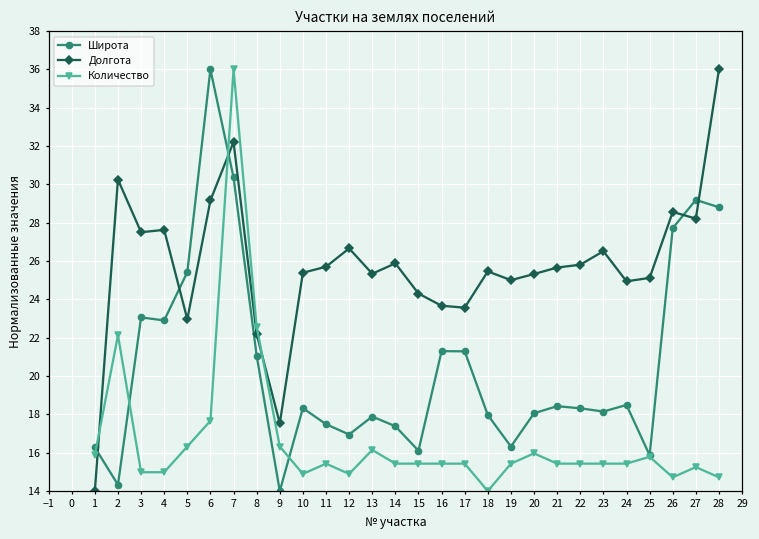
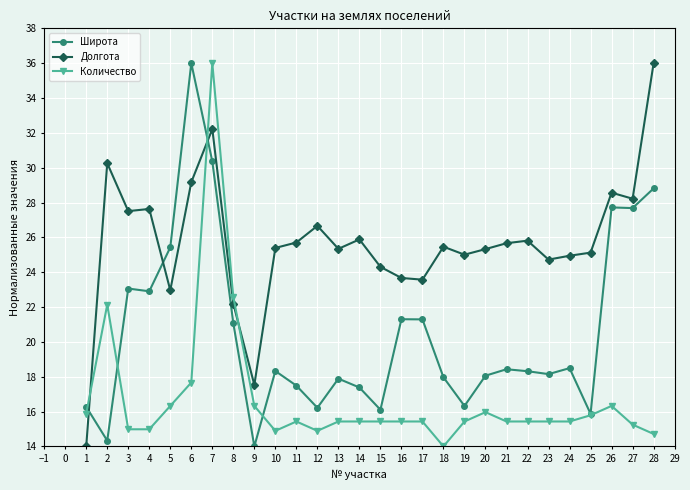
Широта, 12: 17.0 -> 16.2
Количество, 13: 16.1 -> 15.4
Долгота, 23: 26.5 -> 24.7
Количество, 26: 14.7 -> 16.3
Широта, 27: 29.2 -> 27.7
